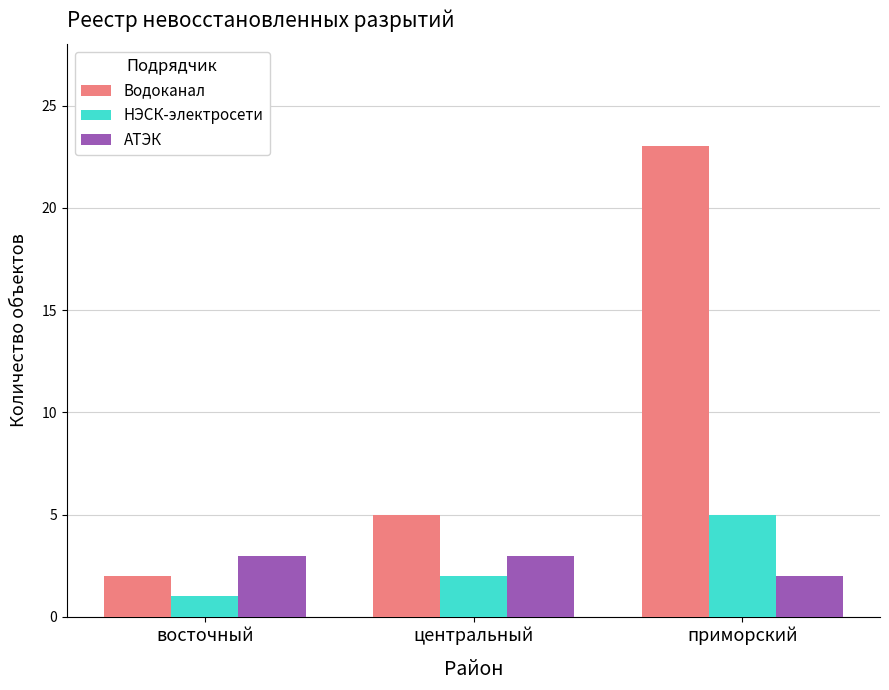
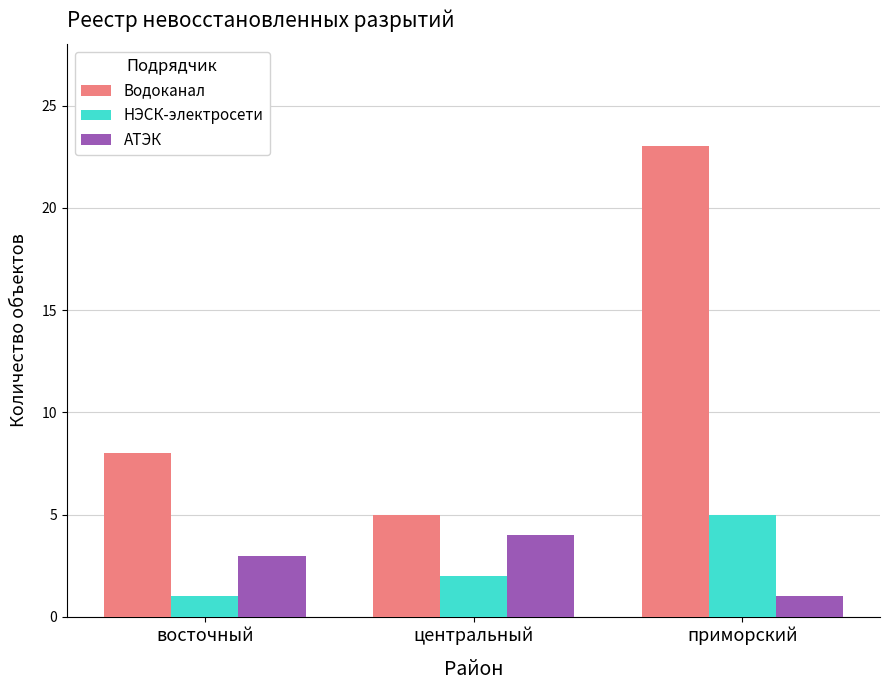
Водоканал, восточный: 2 -> 8
АТЭК, центральный: 3 -> 4
АТЭК, приморский: 2 -> 1
